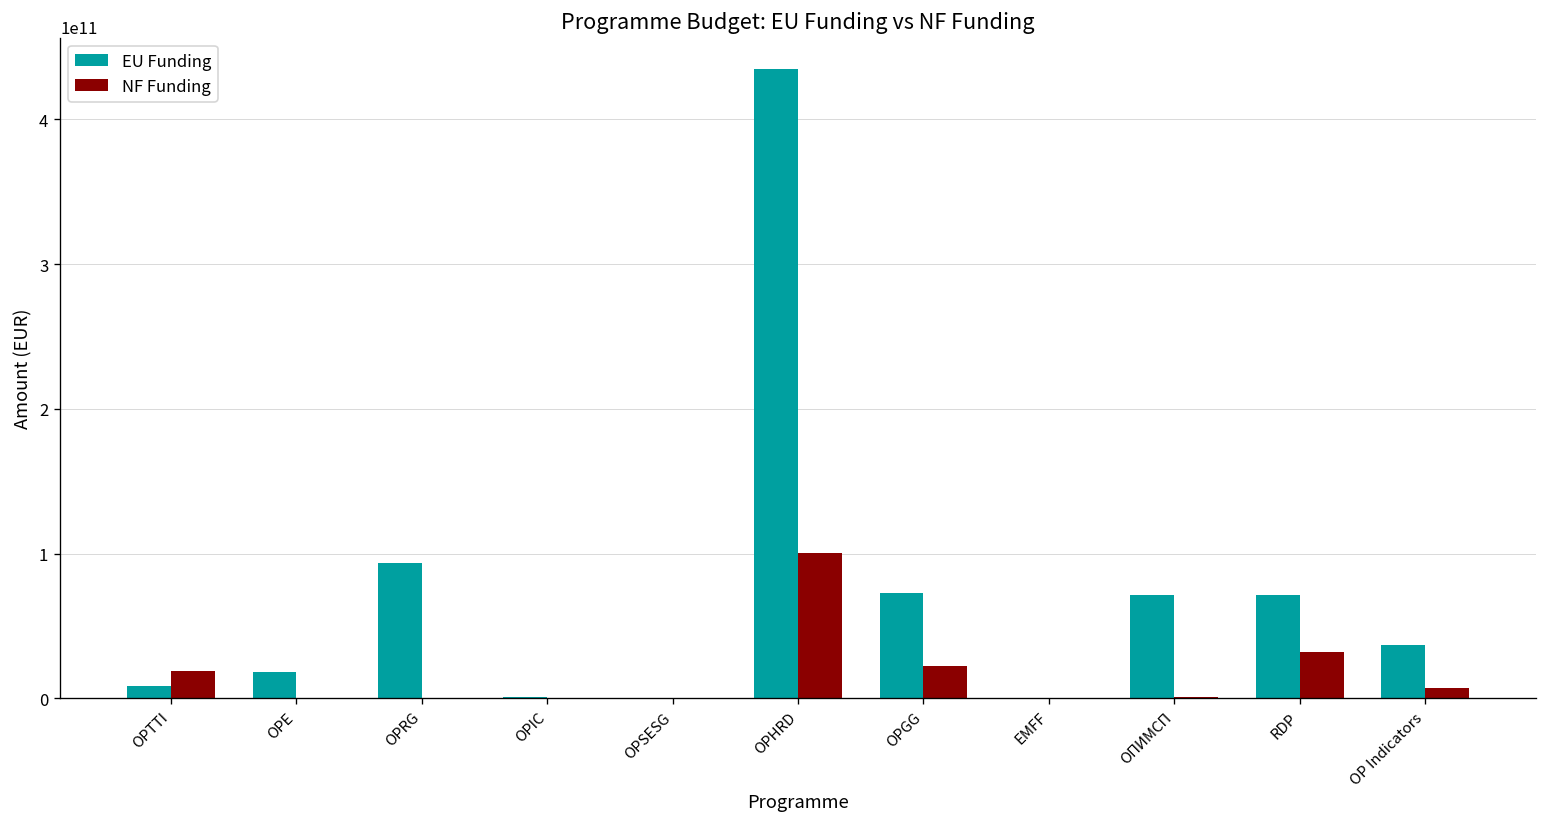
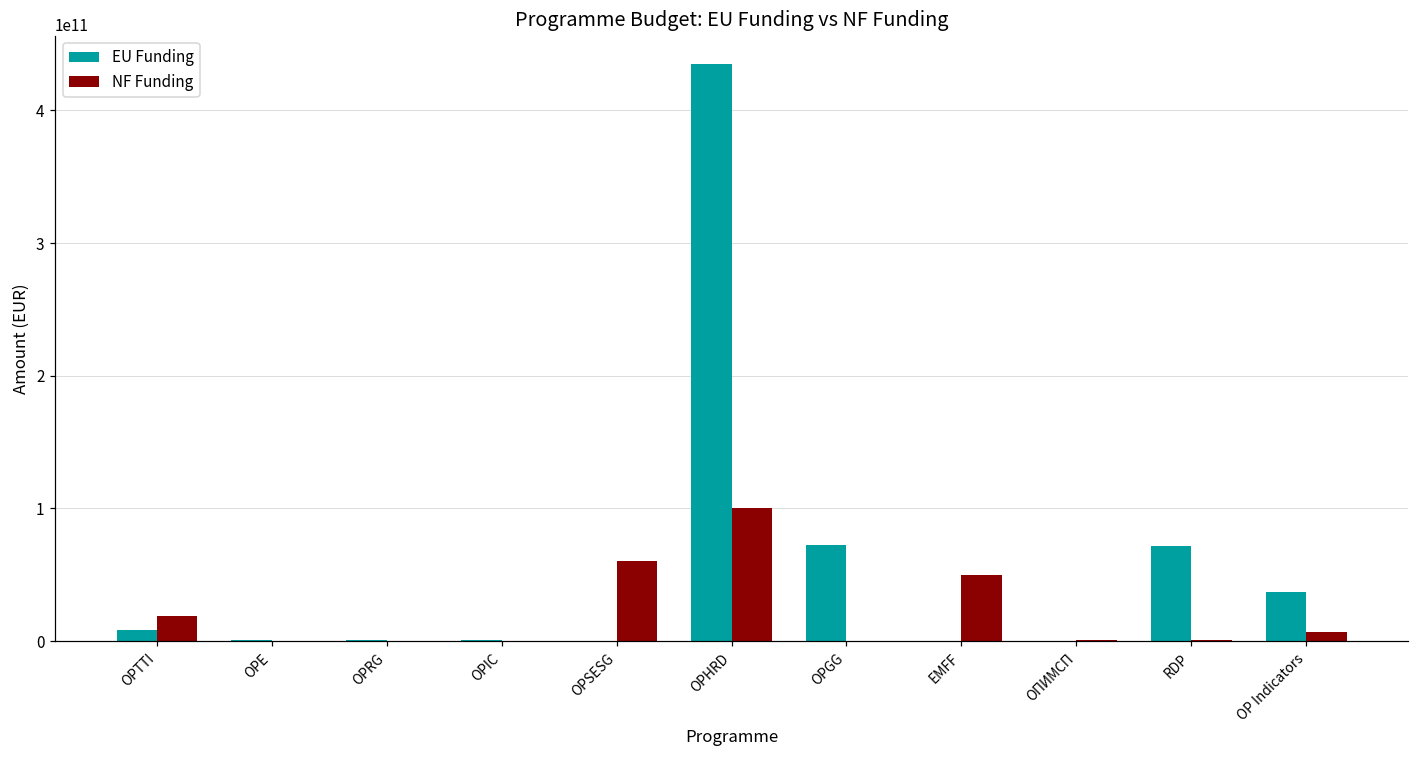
EU Funding, OPE: 18000000000 -> 1000000000
EU Funding, OPRG: 94000000000 -> 1000000000
NF Funding, OPSESG: 0 -> 60000000000
NF Funding, OPGG: 23000000000 -> 0
NF Funding, EMFF: 0 -> 50000000000
EU Funding, ОПИМСП: 71000000000 -> 0
NF Funding, RDP: 32000000000 -> 1000000000
